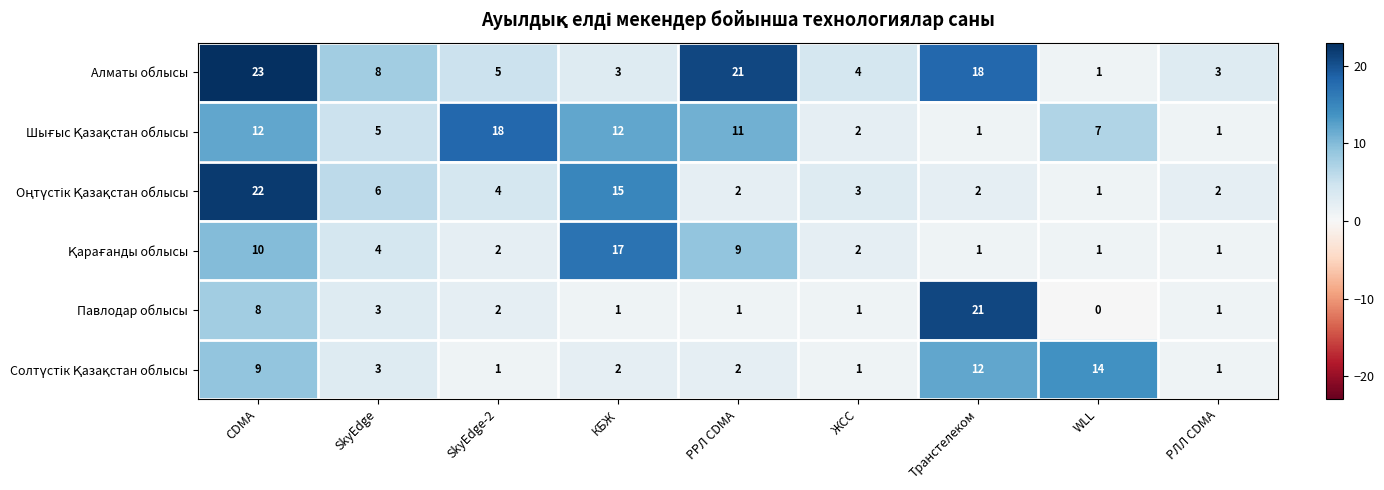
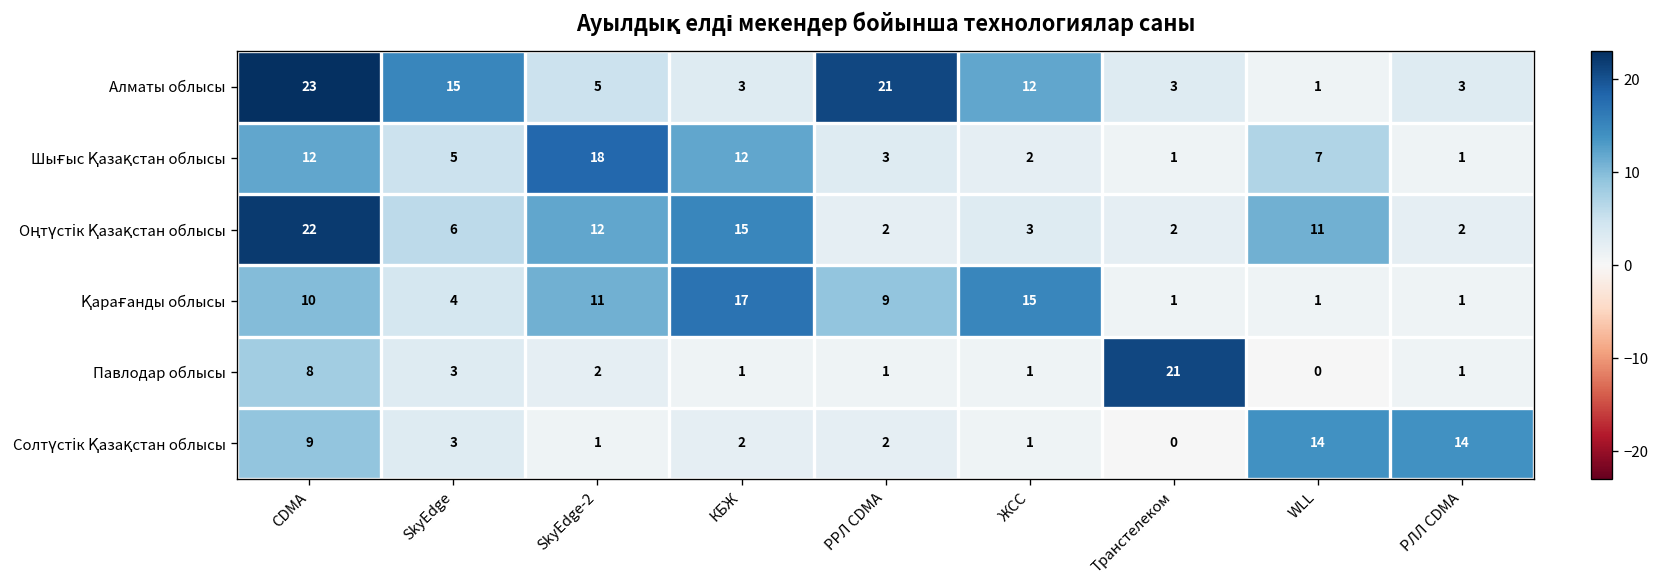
Алматы облысы, SkyEdge: 8 -> 15
Алматы облысы, ЖСС: 4 -> 12
Алматы облысы, Транстелеком: 18 -> 3
Шығыс Қазақстан облысы, РРЛ CDMA: 11 -> 3
Оңтүстік Қазақстан облысы, SkyEdge-2: 4 -> 12
Оңтүстік Қазақстан облысы, WLL: 1 -> 11
Қарағанды облысы, SkyEdge-2: 2 -> 11
Қарағанды облысы, ЖСС: 2 -> 15
Солтүстік Қазақстан облысы, Транстелеком: 12 -> 0
Солтүстік Қазақстан облысы, РЛЛ CDMA: 1 -> 14
